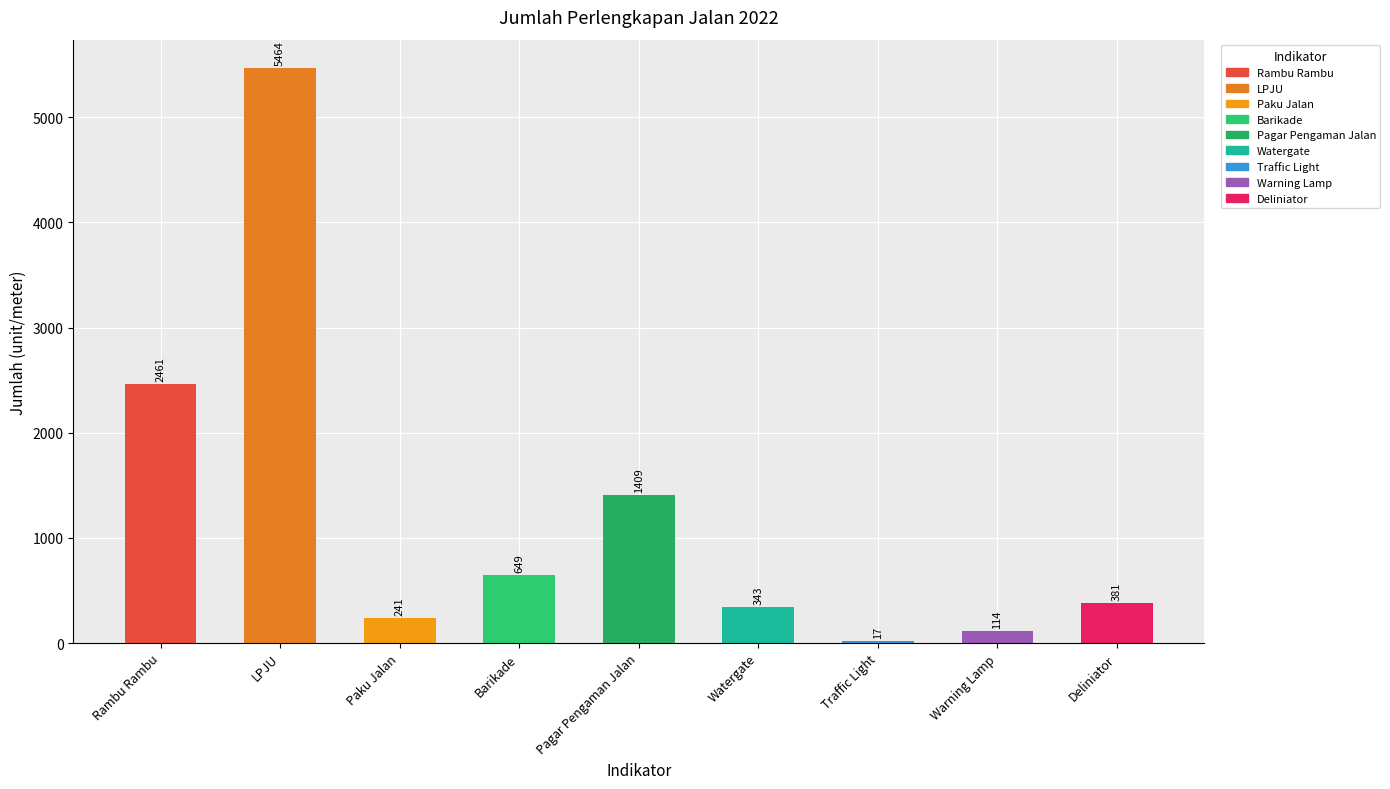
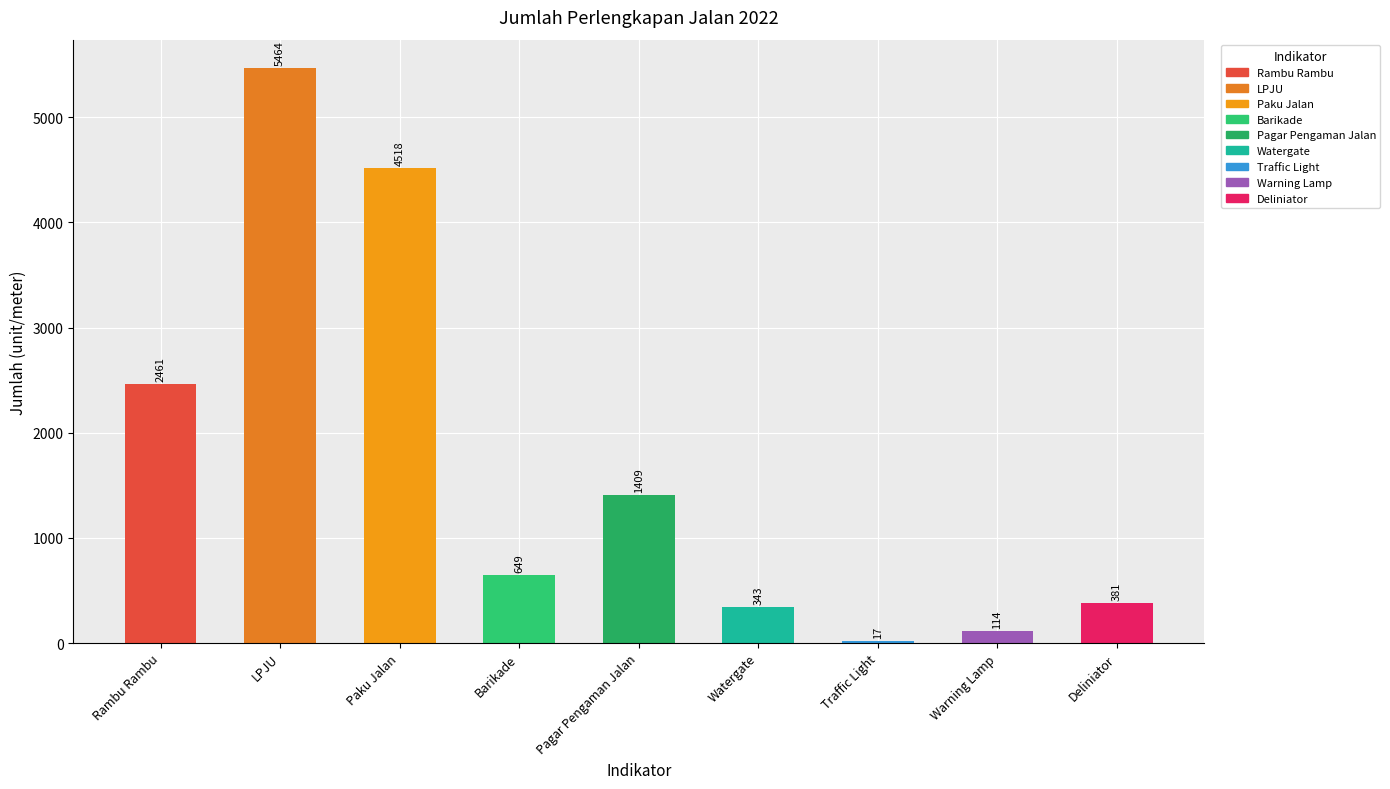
Paku Jalan: 241 -> 4518
